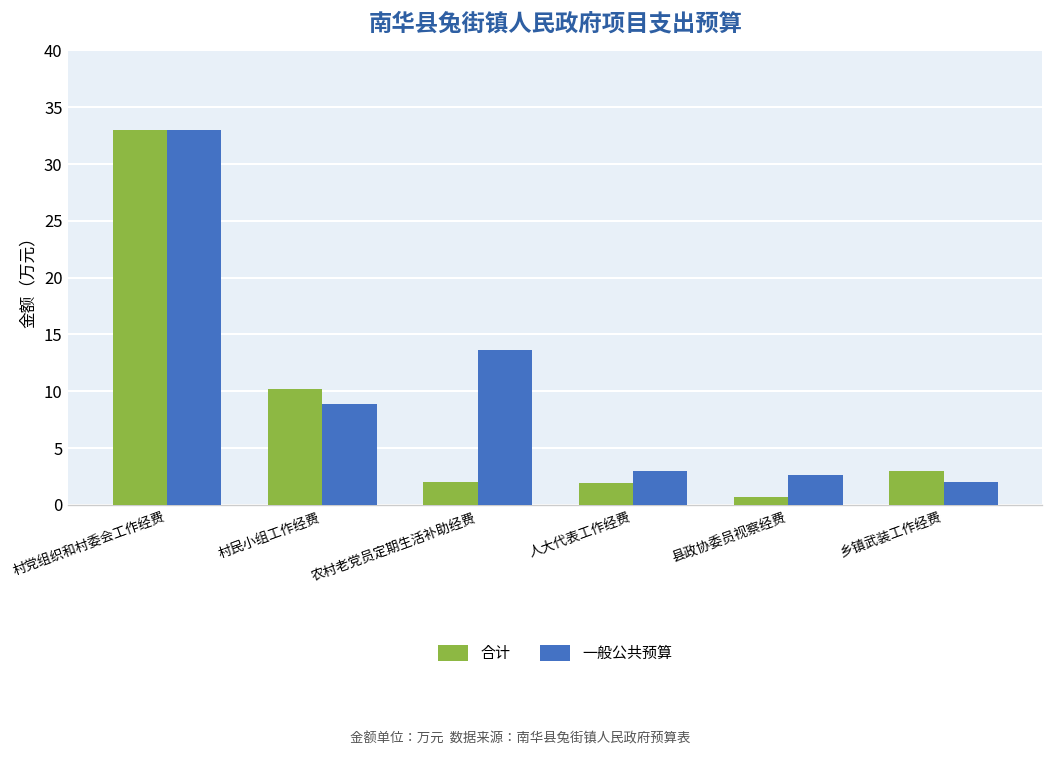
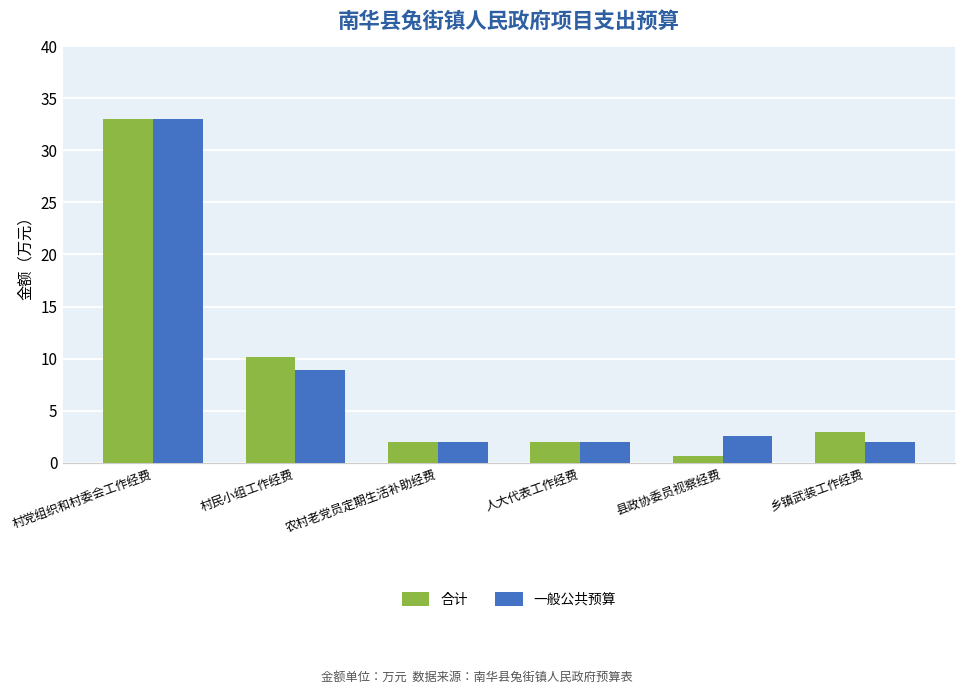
一般公共预算, 农村老党员定期生活补助经费: 14 -> 2
一般公共预算, 人大代表工作经费: 3 -> 2
